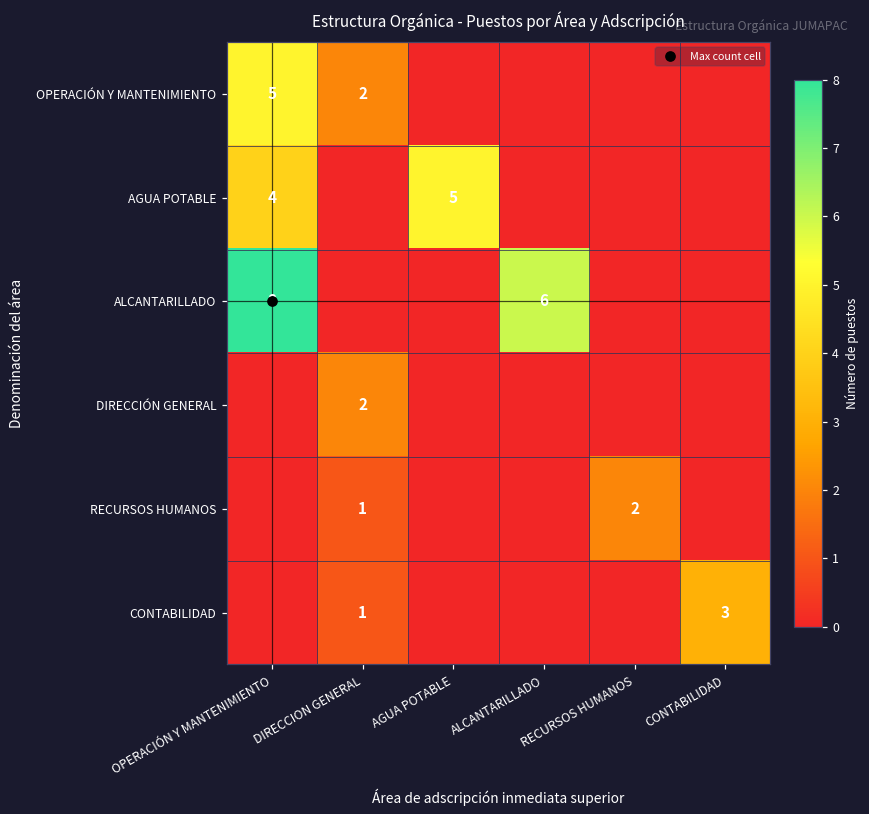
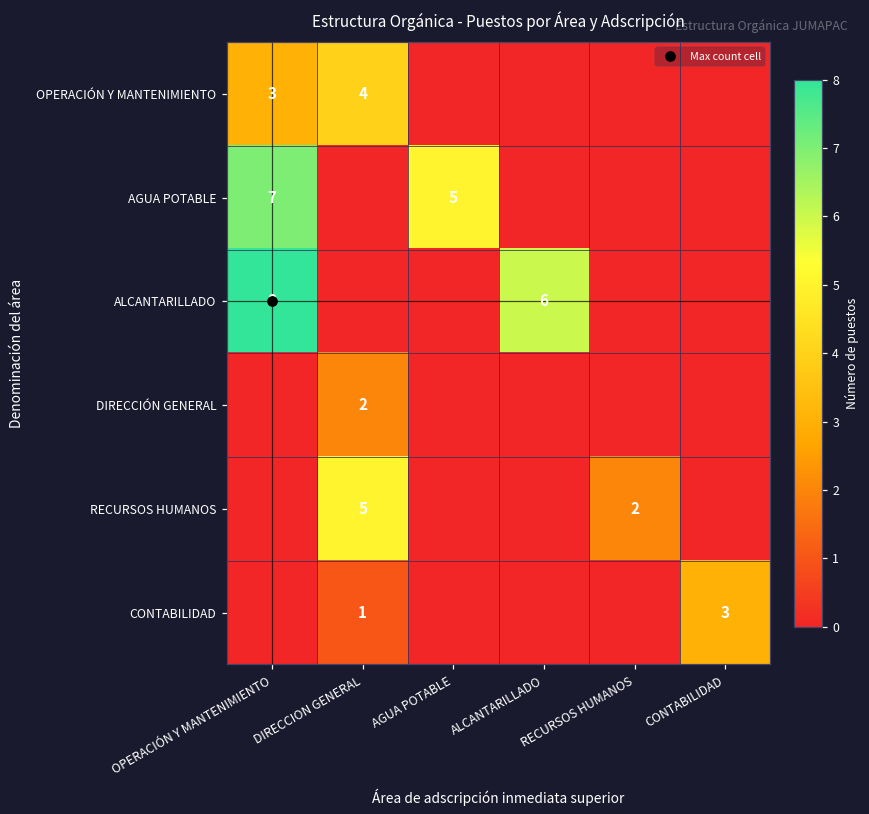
OPERACIÓN Y MANTENIMIENTO, OPERACIÓN Y MANTENIMIENTO: 5 -> 3
OPERACIÓN Y MANTENIMIENTO, DIRECCION GENERAL: 2 -> 4
AGUA POTABLE, OPERACIÓN Y MANTENIMIENTO: 4 -> 7
RECURSOS HUMANOS, DIRECCION GENERAL: 1 -> 5
